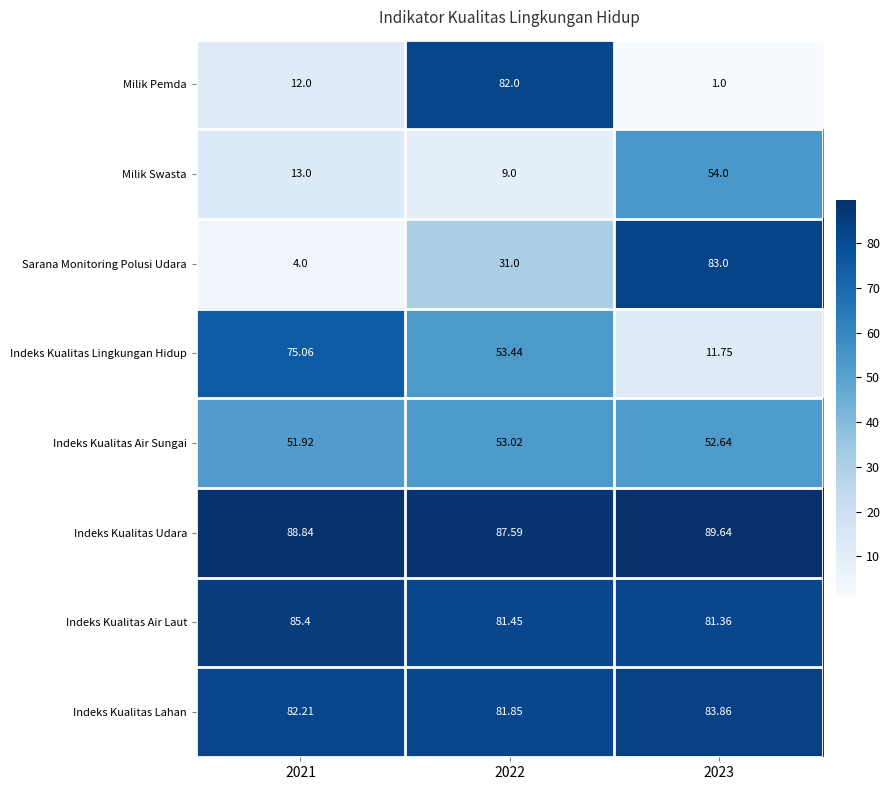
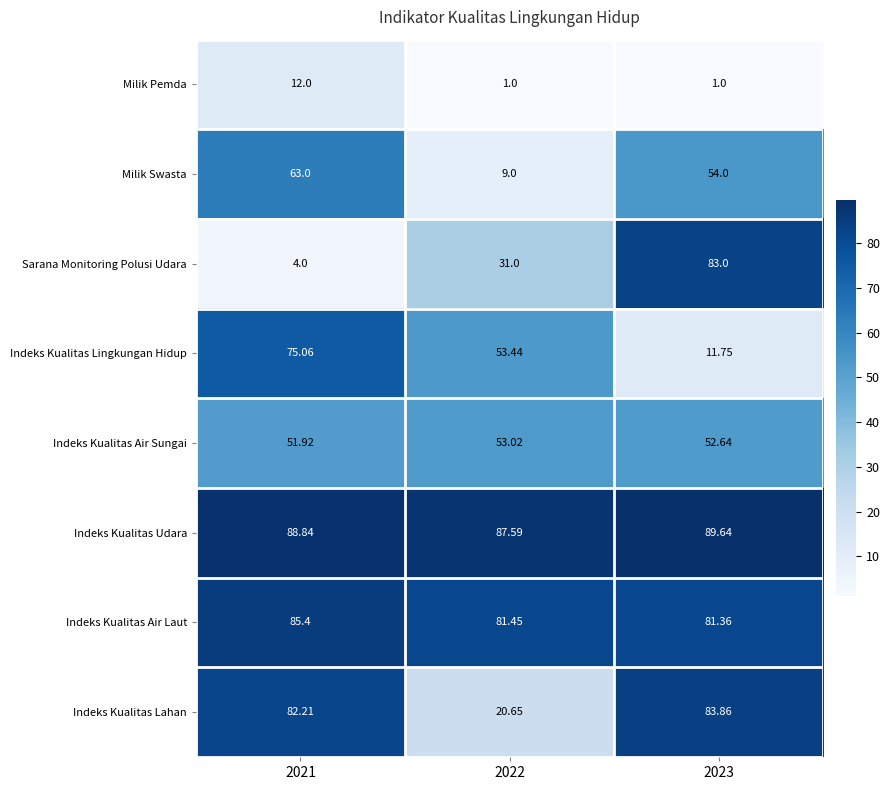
Milik Pemda, 2022: 82.0 -> 1.0
Milik Swasta, 2021: 13.0 -> 63.0
Indeks Kualitas Lahan, 2022: 81.85 -> 20.65
